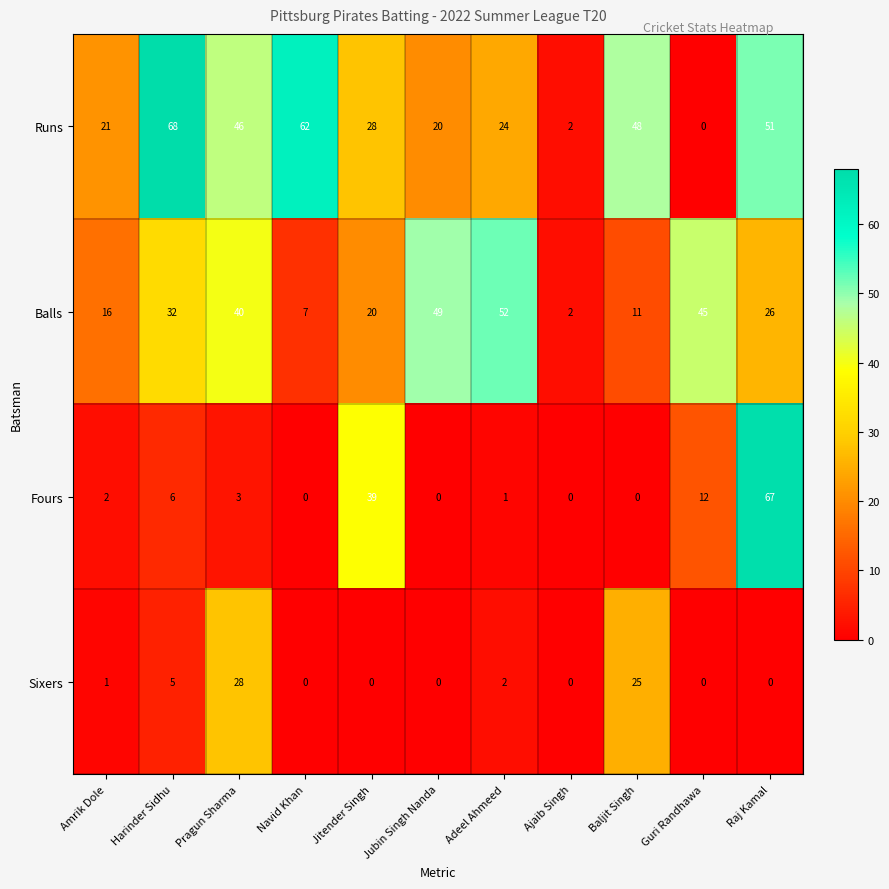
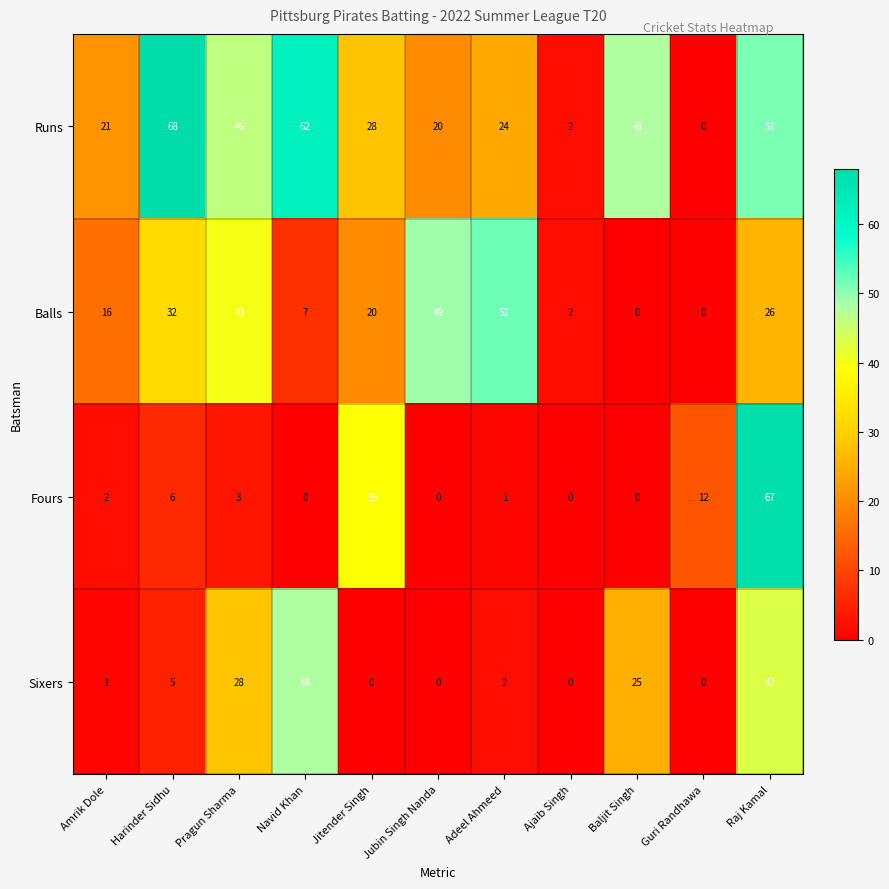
Balls, Baljit Singh: 11 -> 0
Balls, Guri Randhawa: 45 -> 0
Sixers, Navid Khan: 0 -> 48
Sixers, Raj Kamal: 0 -> 43
